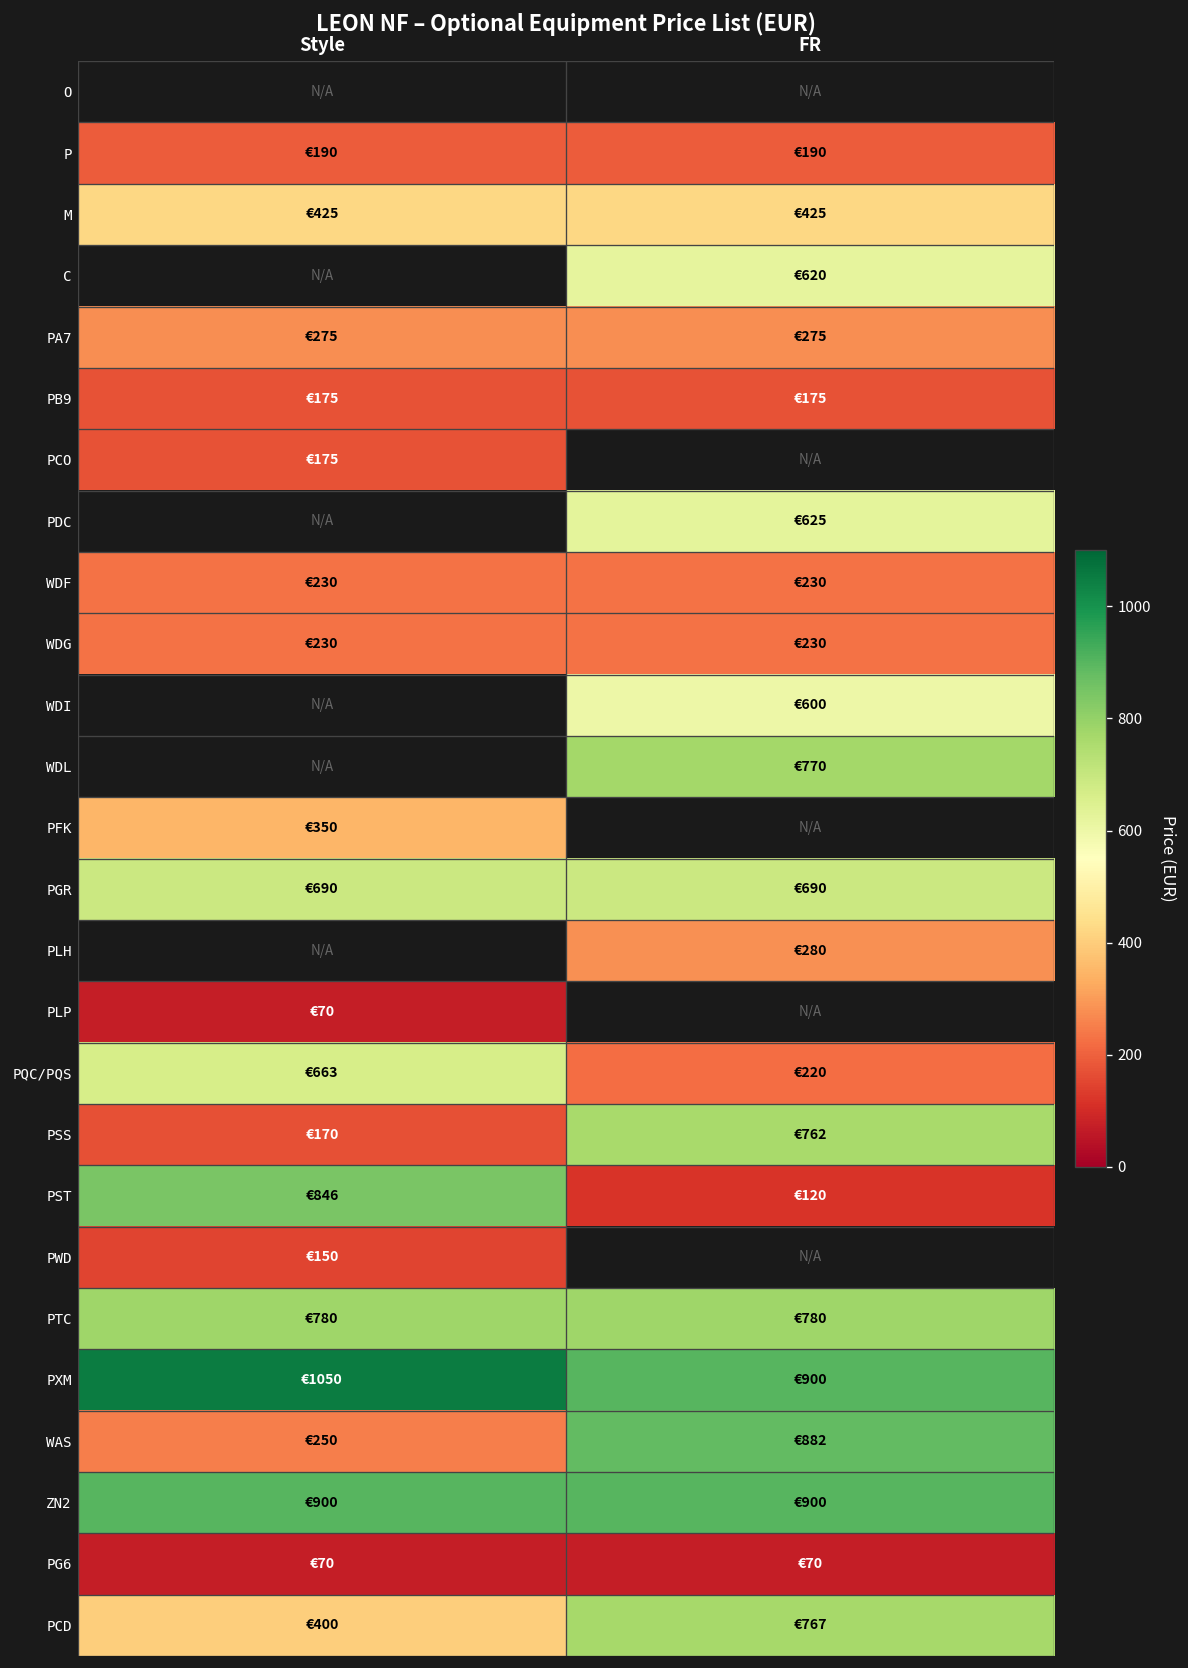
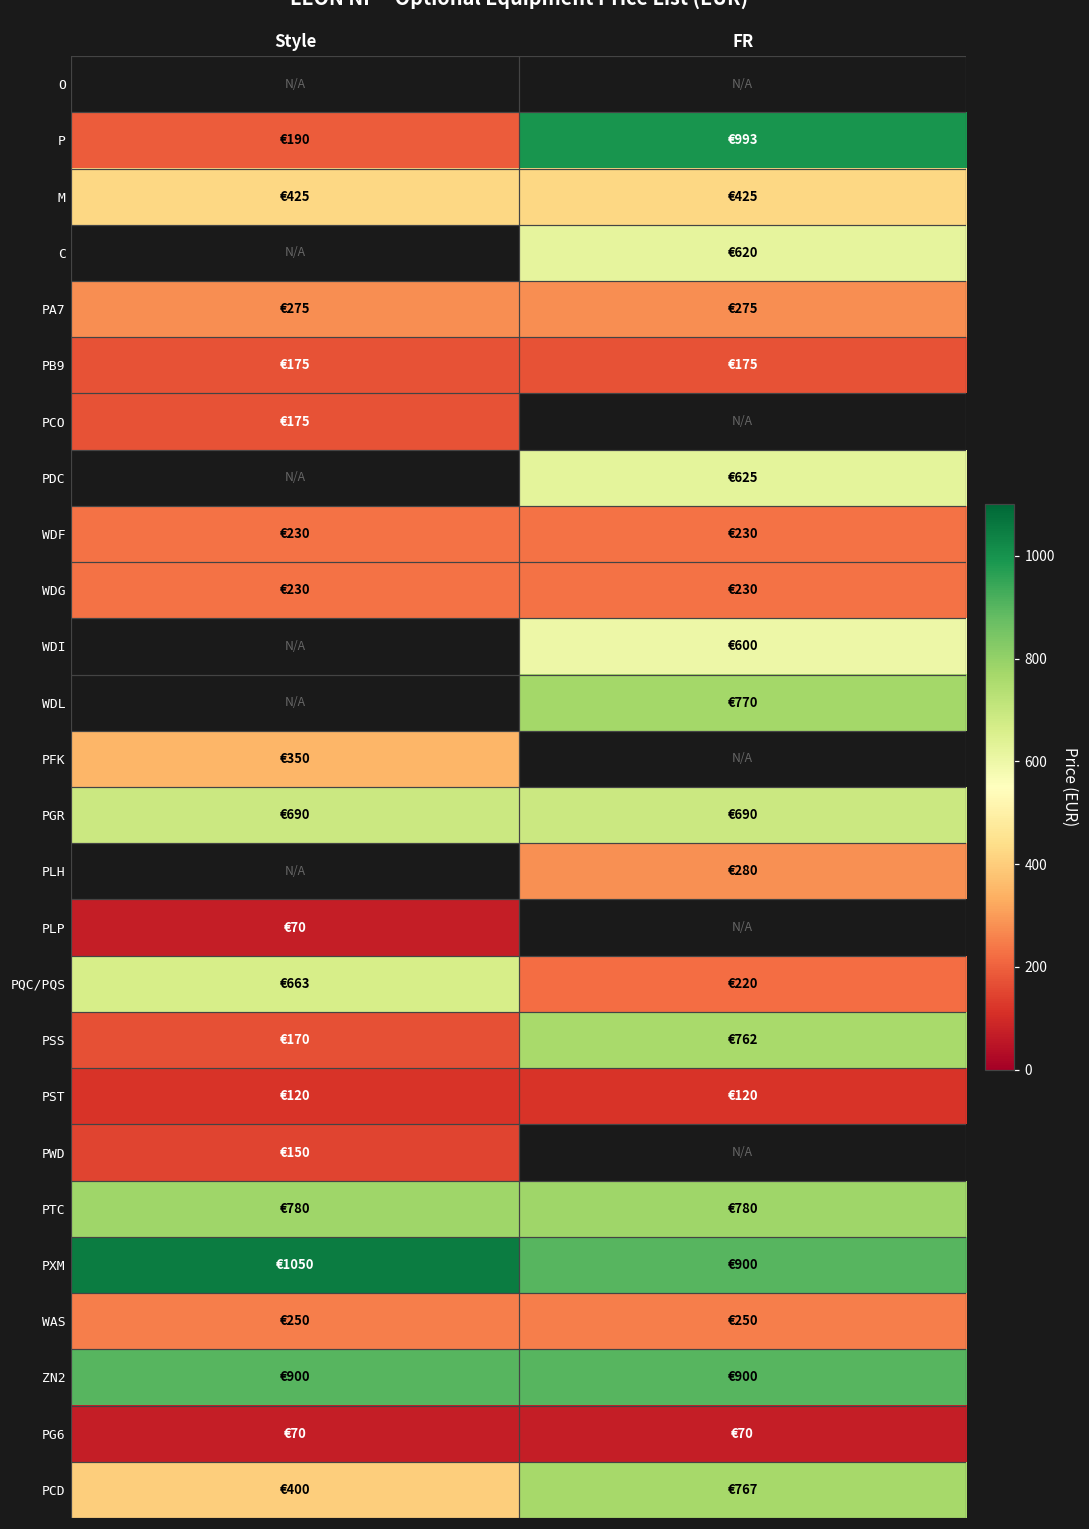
P, FR: €190 -> €993
PST, Style: €846 -> €120
WAS, FR: €882 -> €250
